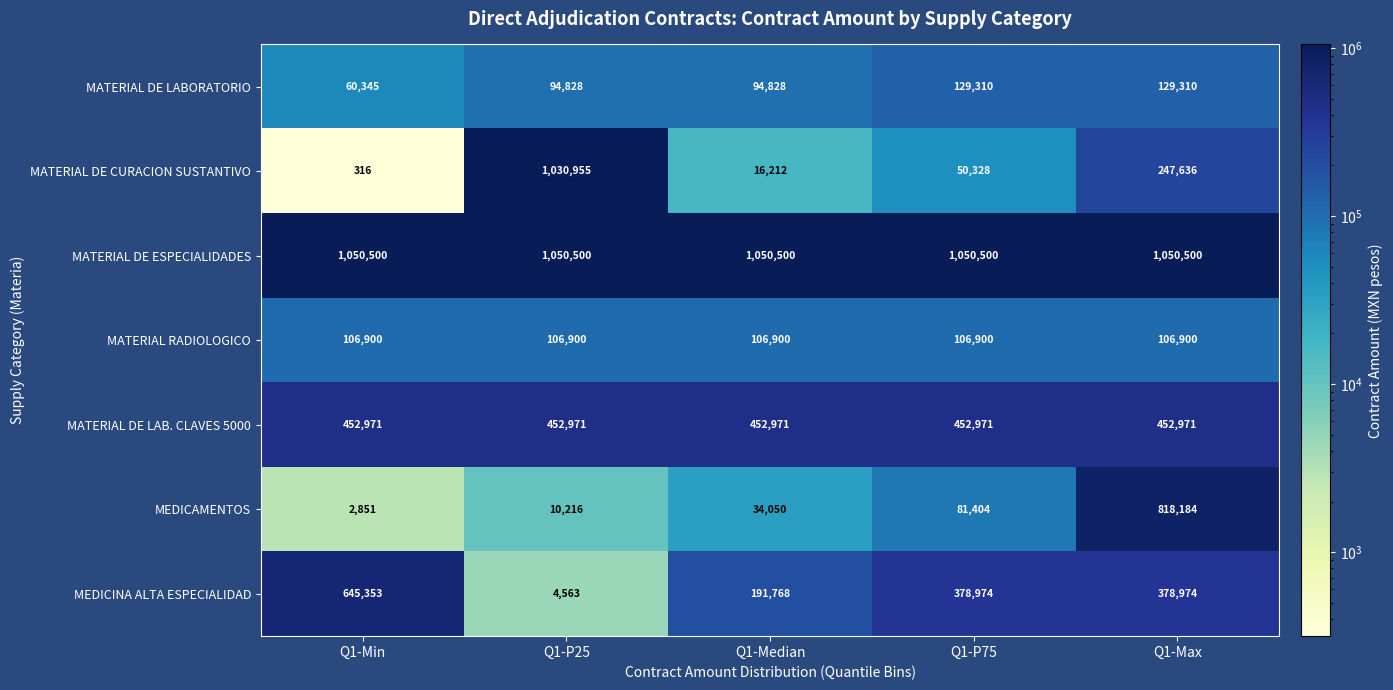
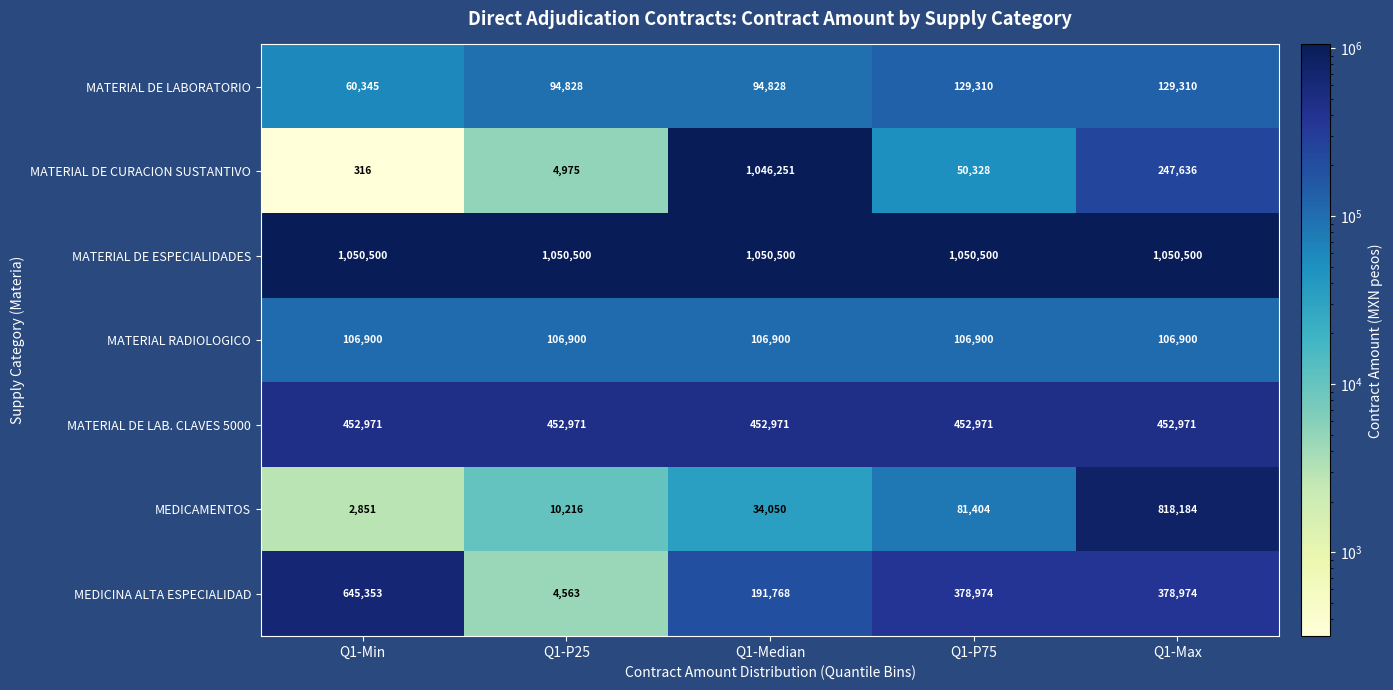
MATERIAL DE CURACION SUSTANTIVO, Q1-P25: 1,030,955 -> 4,975
MATERIAL DE CURACION SUSTANTIVO, Q1-Median: 16,212 -> 1,046,251
